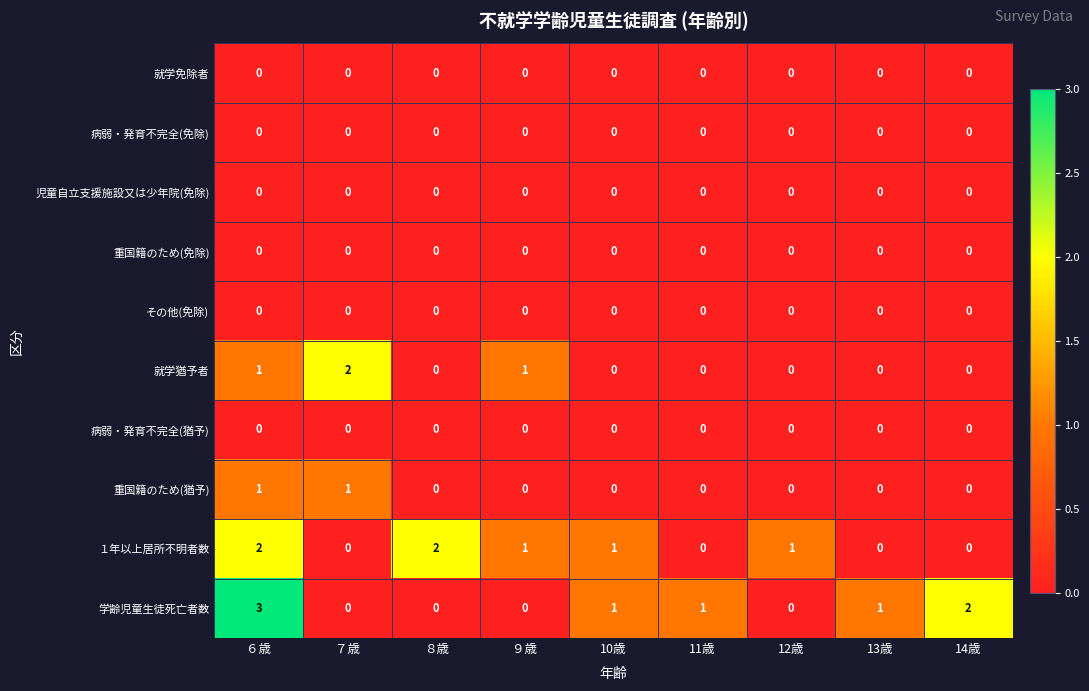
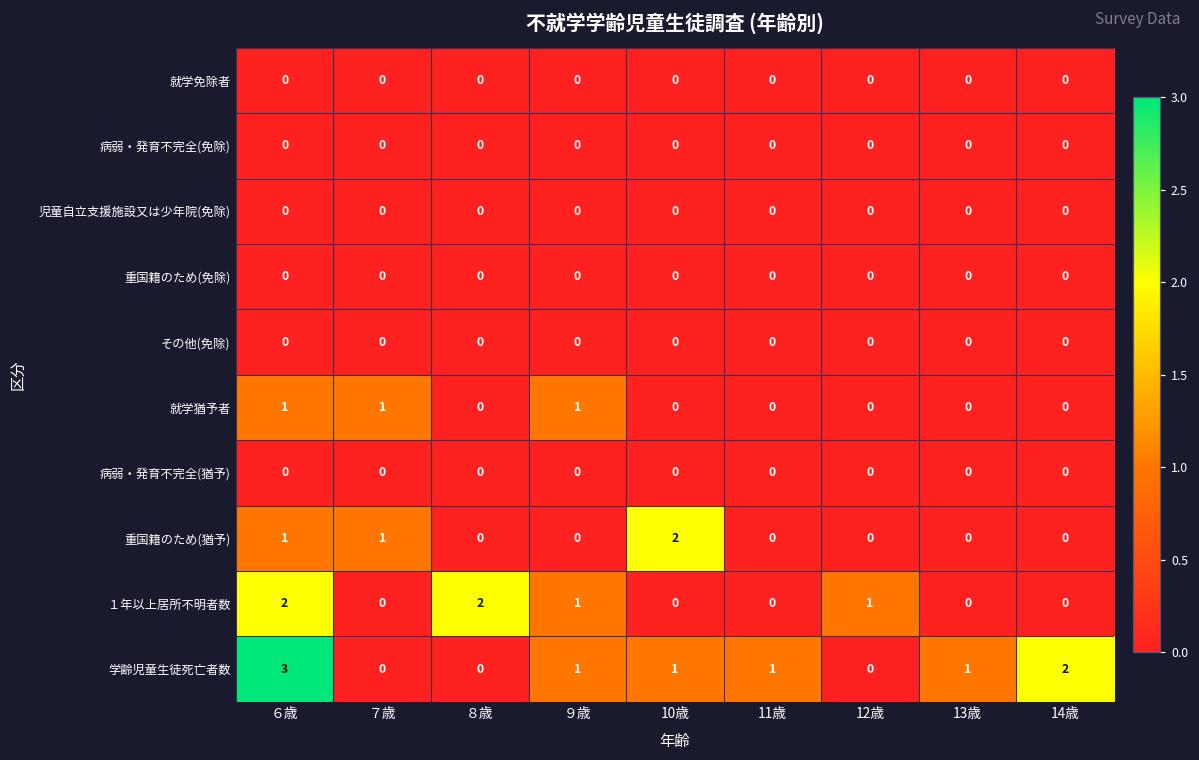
就学猶予者, ７歳: 2 -> 1
重国籍のため(猶予), 10歳: 0 -> 2
１年以上居所不明者数, 10歳: 1 -> 0
学齢児童生徒死亡者数, ９歳: 0 -> 1
